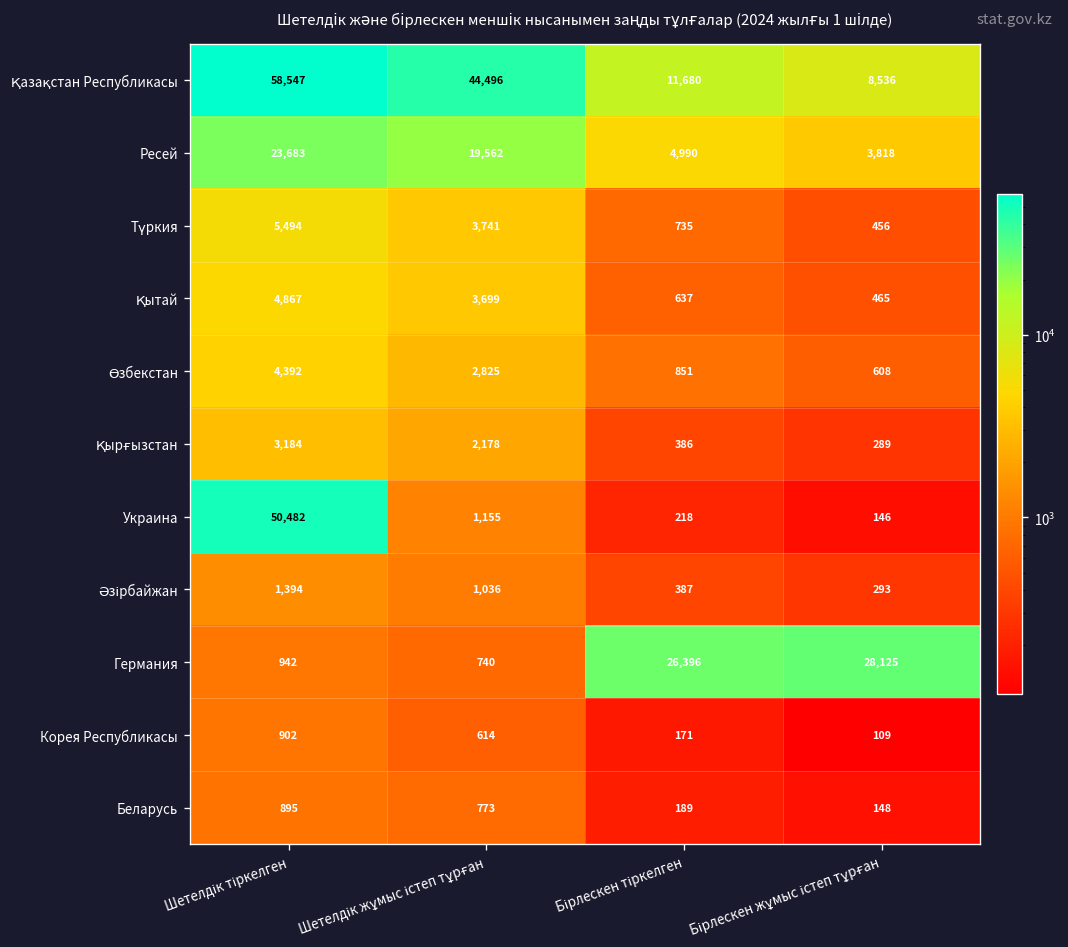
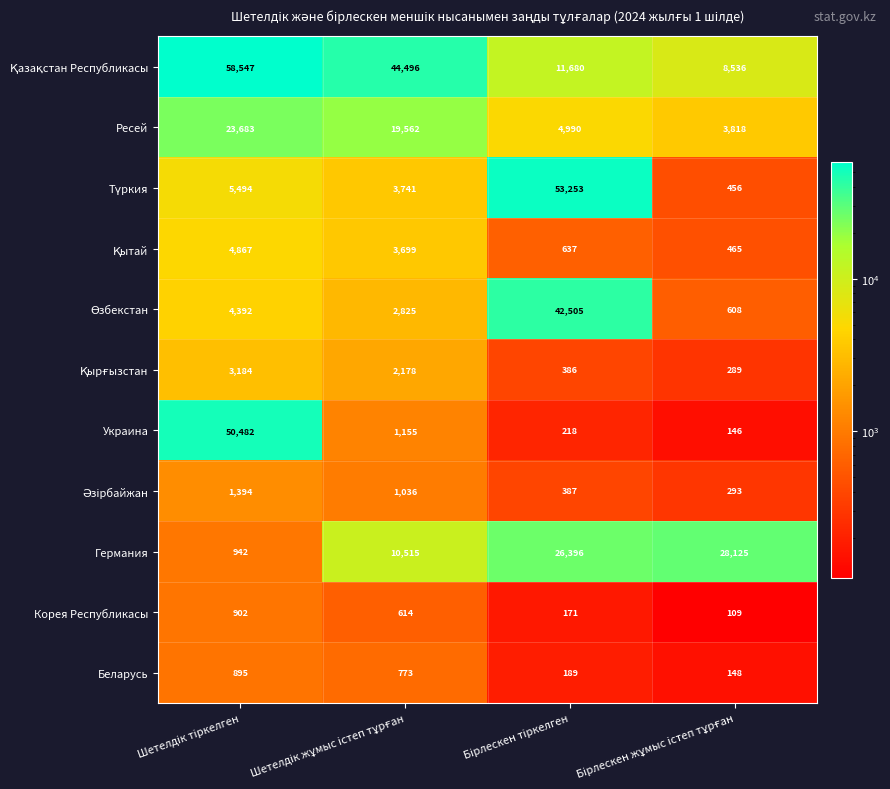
Түркия, Бірлескен тіркелген: 735 -> 53,253
Өзбекстан, Бірлескен тіркелген: 851 -> 42,505
Германия, Шетелдік жұмыс істеп тұрған: 740 -> 10,515
